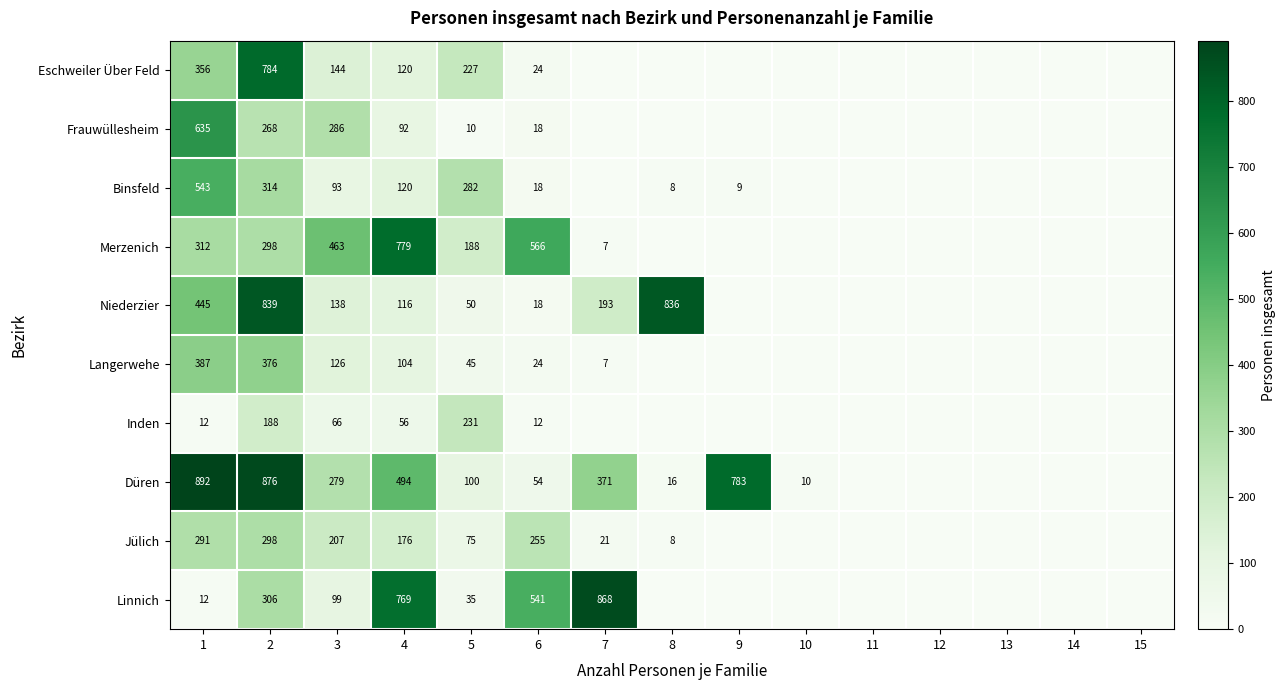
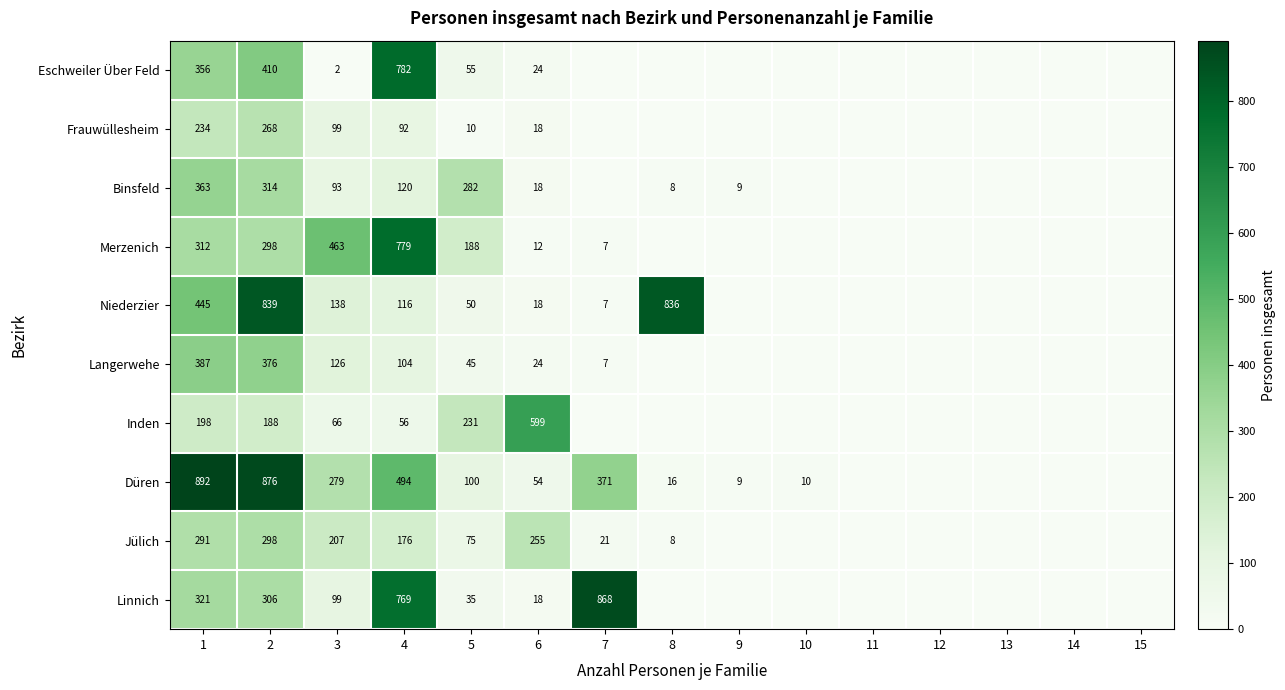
Eschweiler Über Feld, 2: 784 -> 410
Eschweiler Über Feld, 3: 144 -> 2
Eschweiler Über Feld, 4: 120 -> 782
Eschweiler Über Feld, 5: 227 -> 55
Frauwüllesheim, 1: 635 -> 234
Frauwüllesheim, 3: 286 -> 99
Binsfeld, 1: 543 -> 363
Merzenich, 6: 566 -> 12
Niederzier, 7: 193 -> 7
Inden, 1: 12 -> 198
Inden, 6: 12 -> 599
Düren, 9: 783 -> 9
Linnich, 1: 12 -> 321
Linnich, 6: 541 -> 18
